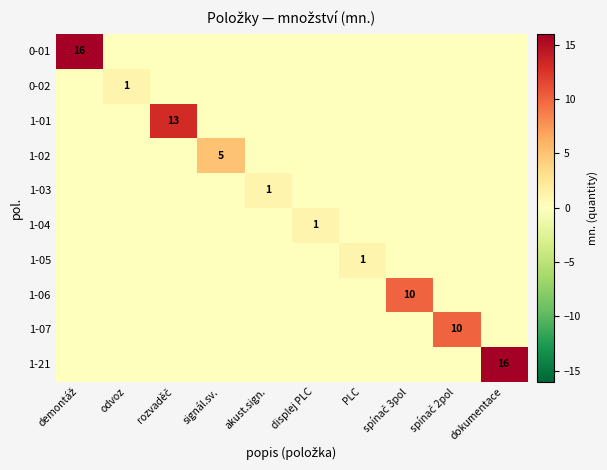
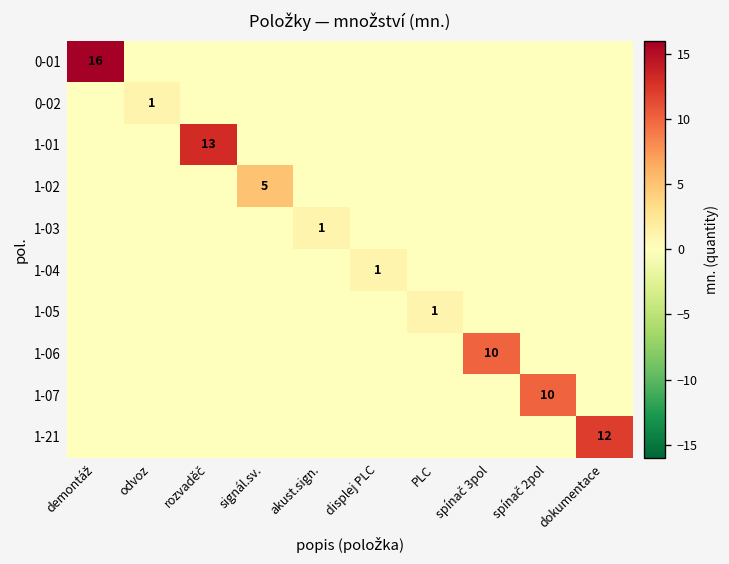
1-21, dokumentace: 16 -> 12
